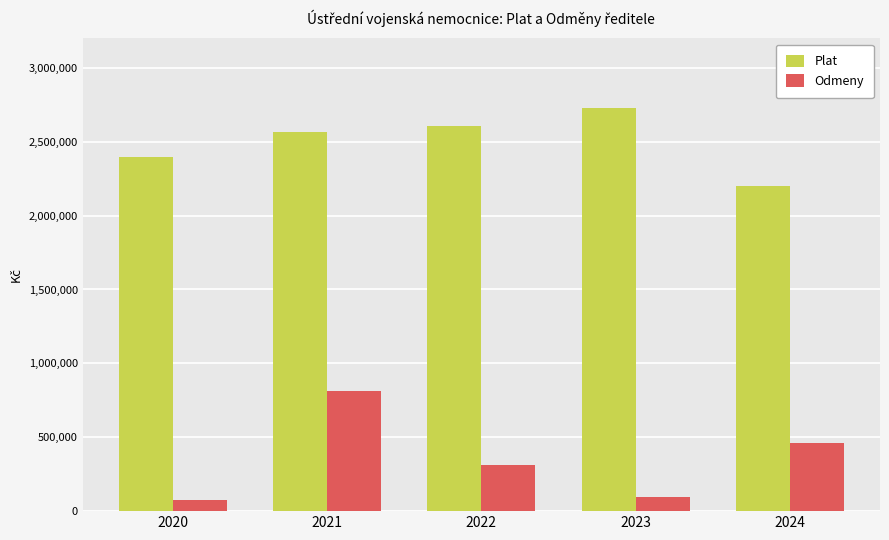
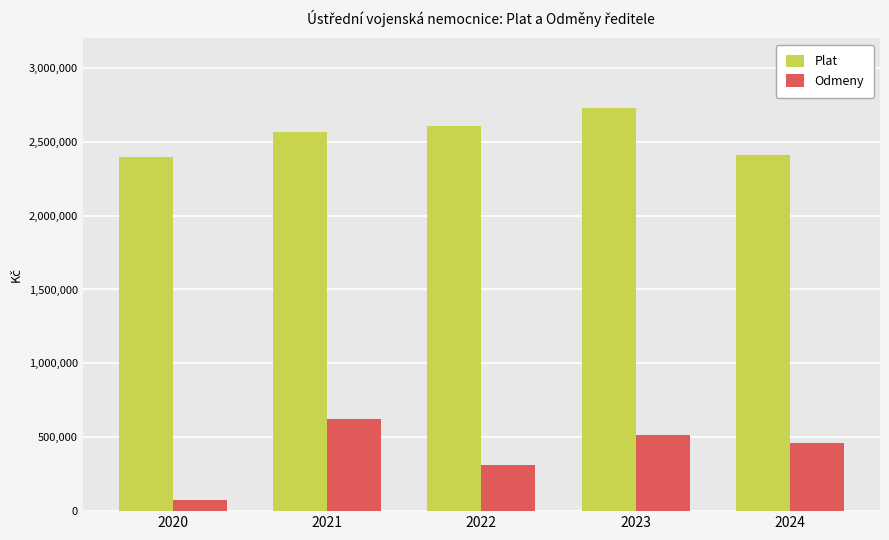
Odmeny, 2021: 810,000 -> 630,000
Odmeny, 2023: 90,000 -> 510,000
Plat, 2024: 2,200,000 -> 2,410,000
